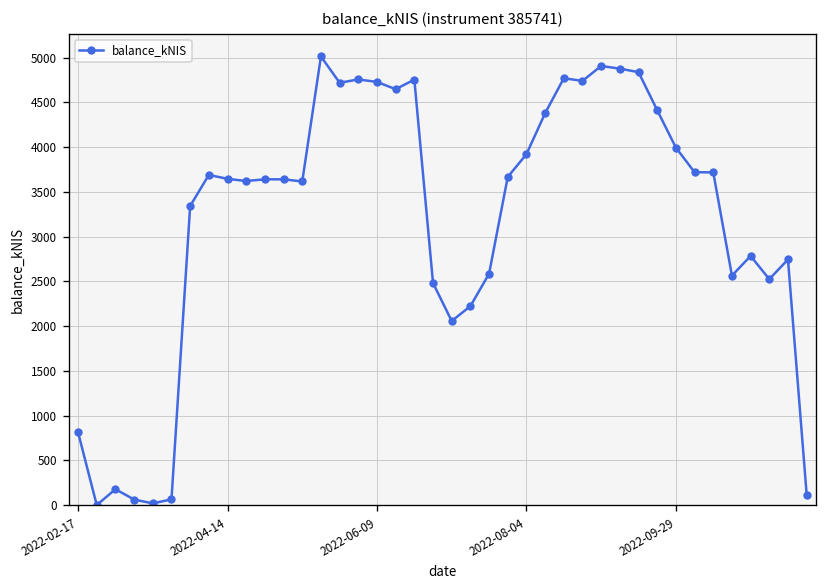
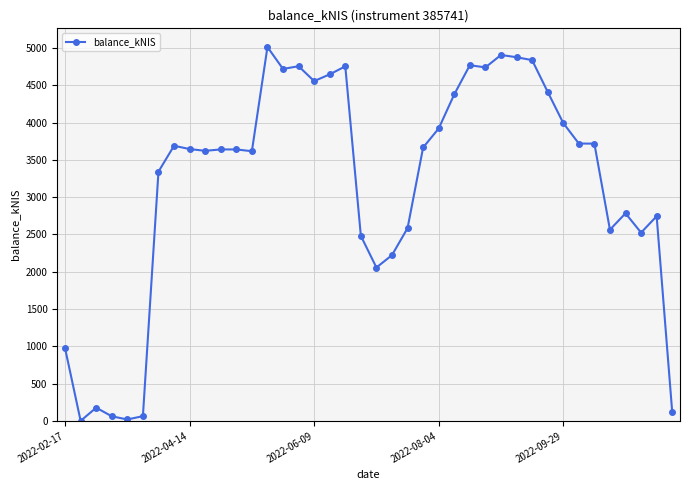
2022-02-17: 800 -> 1000
2022-06-09: 4700 -> 4600
